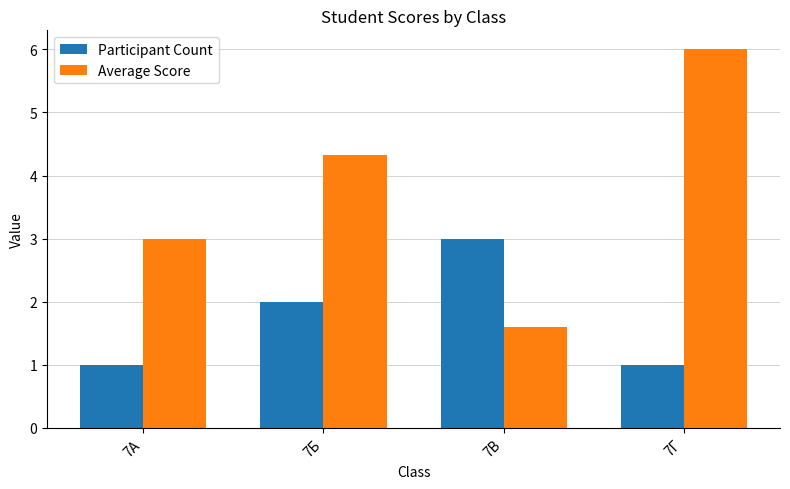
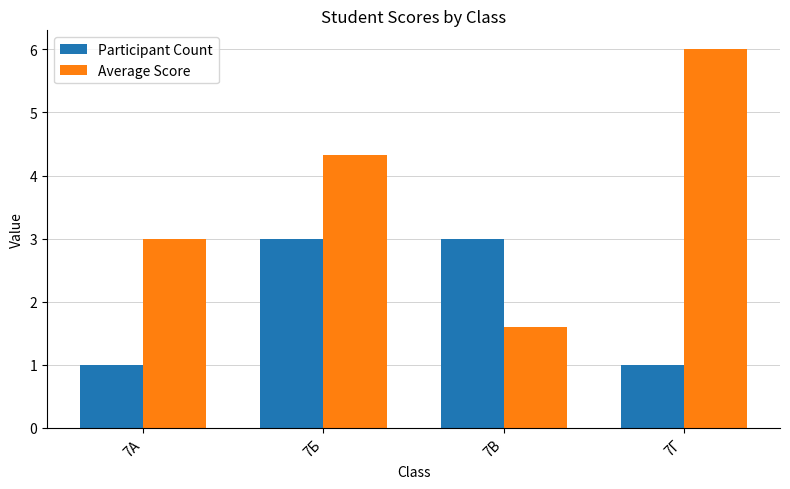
Participant Count, 7Б: 2 -> 3
